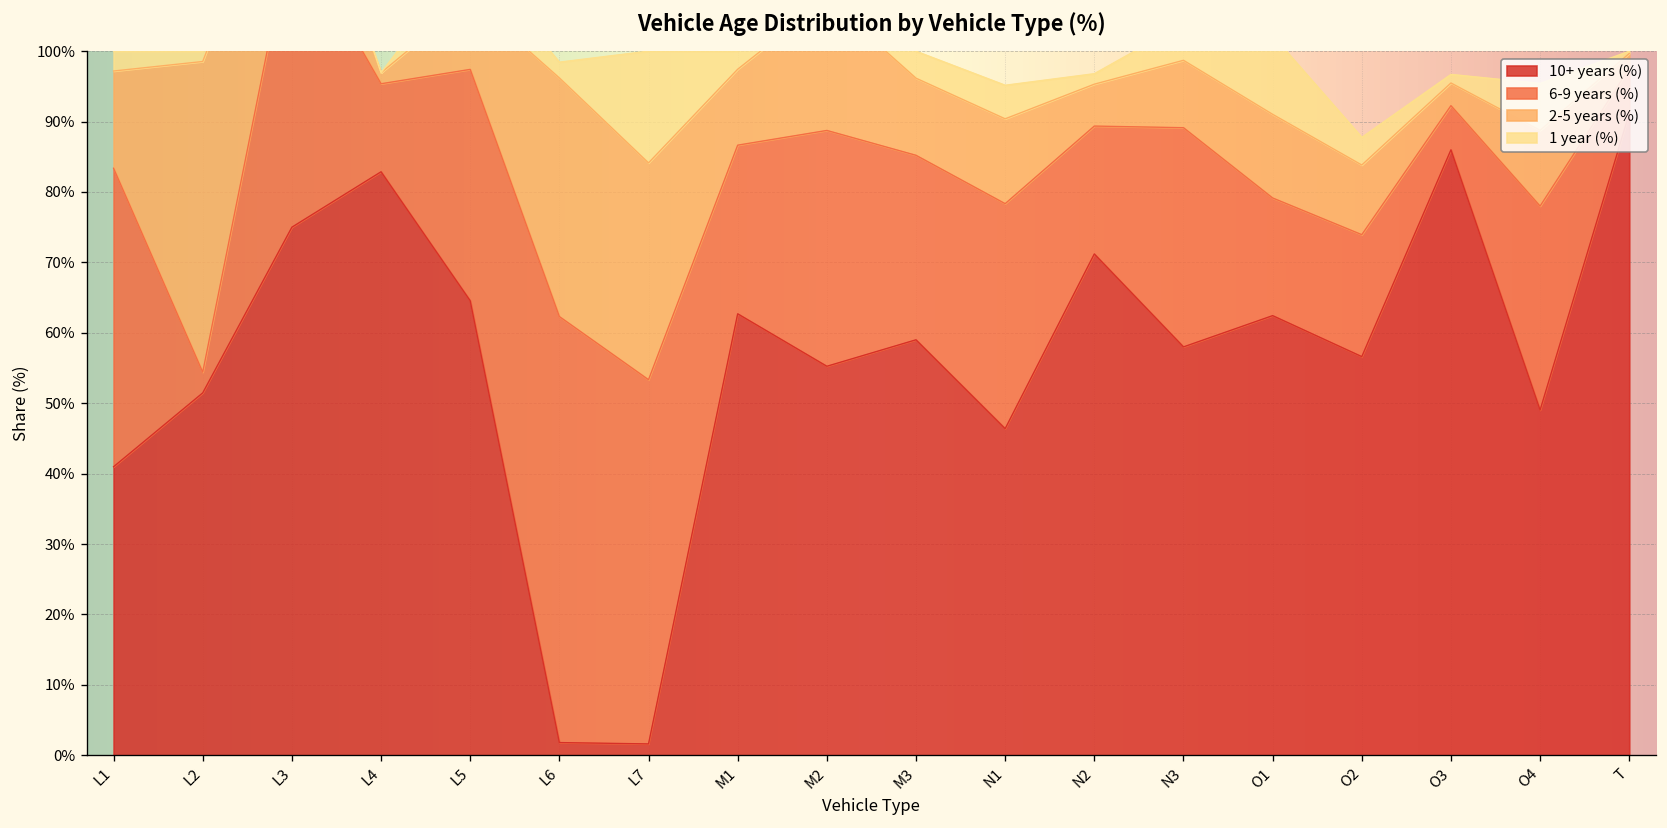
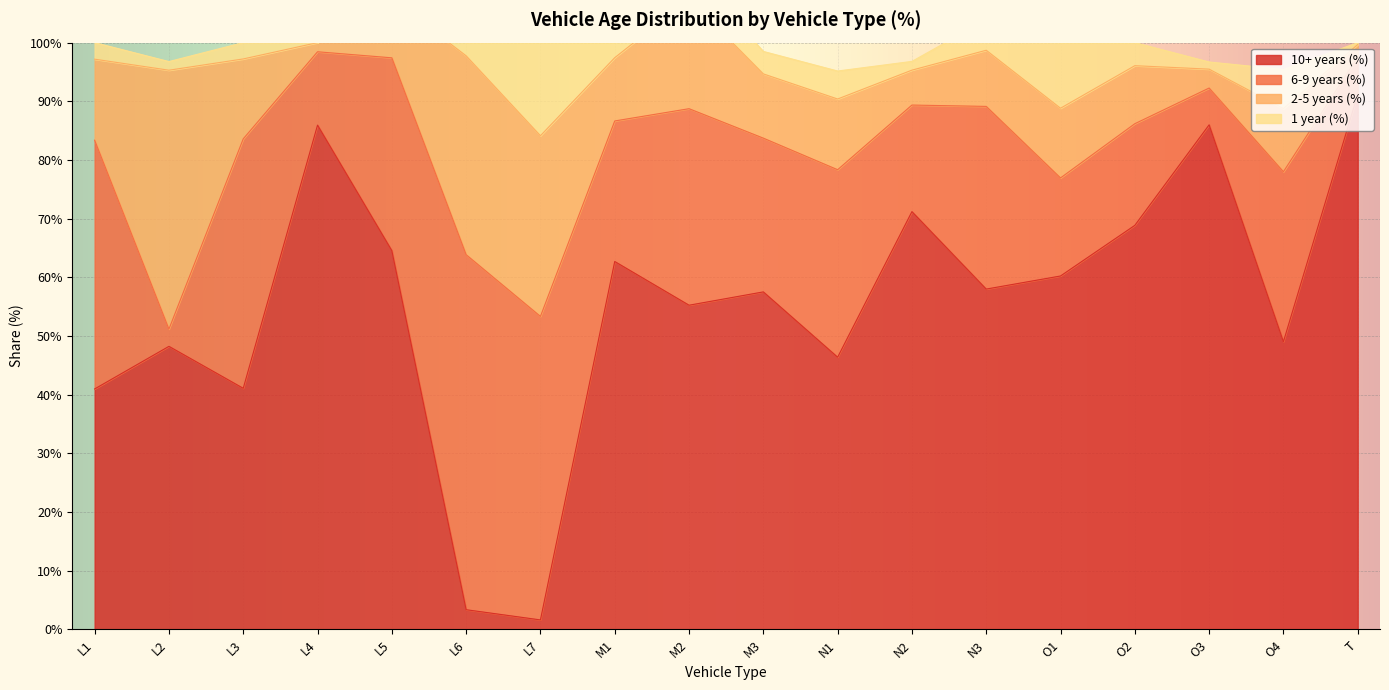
10+ years (%), L2: 51% -> 48%
10+ years (%), L3: 75% -> 41%
10+ years (%), L4: 83% -> 86%
10+ years (%), L6: 2% -> 3%
10+ years (%), M3: 59% -> 58%
10+ years (%), O1: 62% -> 60%
10+ years (%), O2: 57% -> 69%
